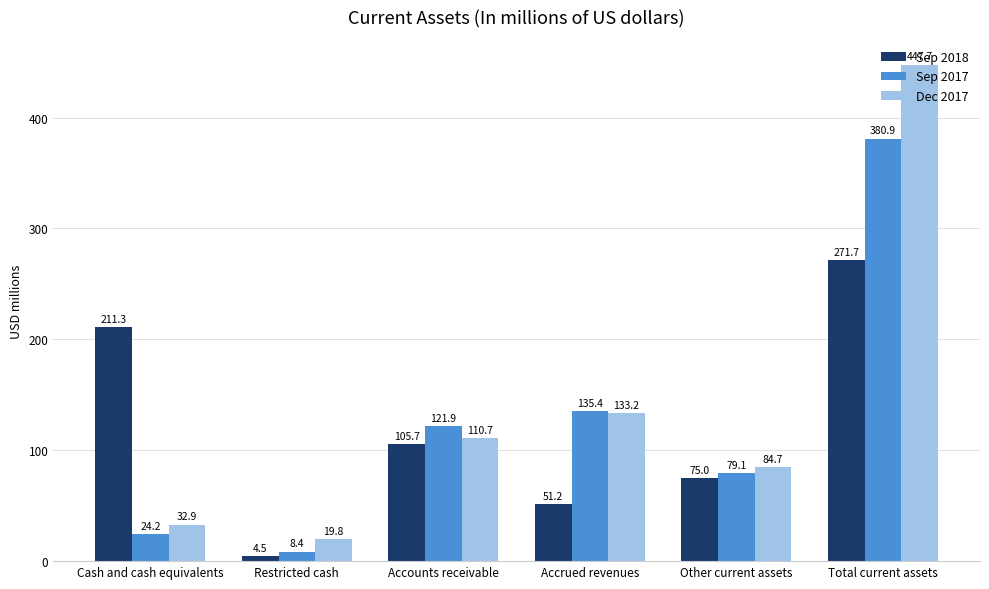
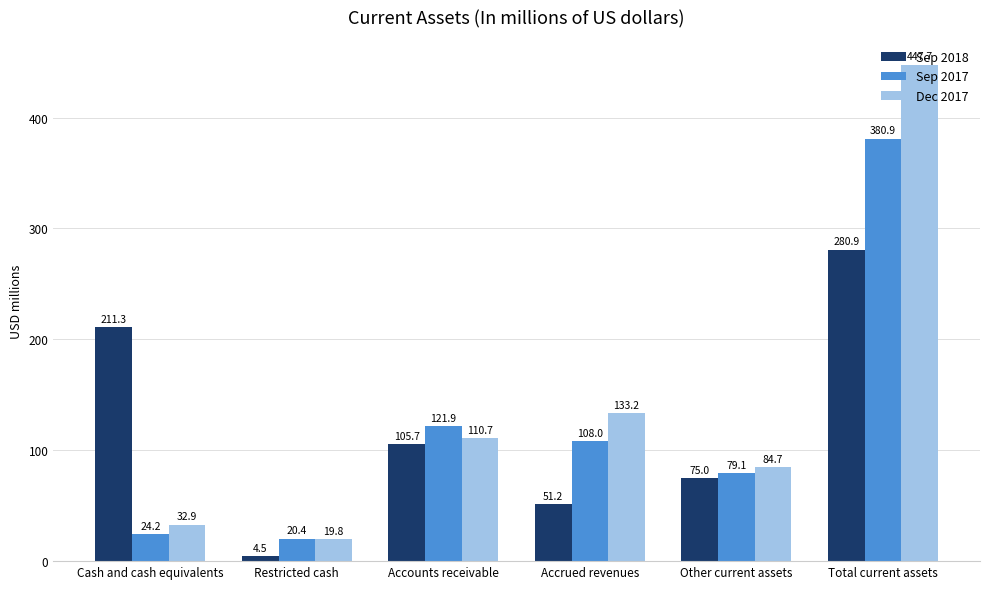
Sep 2017, Restricted cash: 8.4 -> 20.4
Sep 2017, Accrued revenues: 135.4 -> 108.0
Sep 2018, Total current assets: 271.7 -> 280.9
